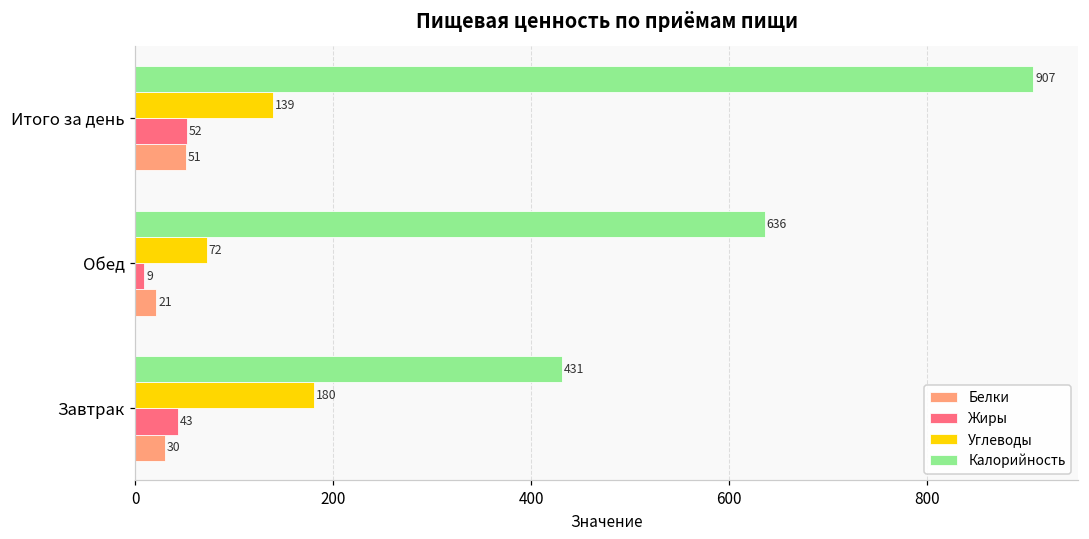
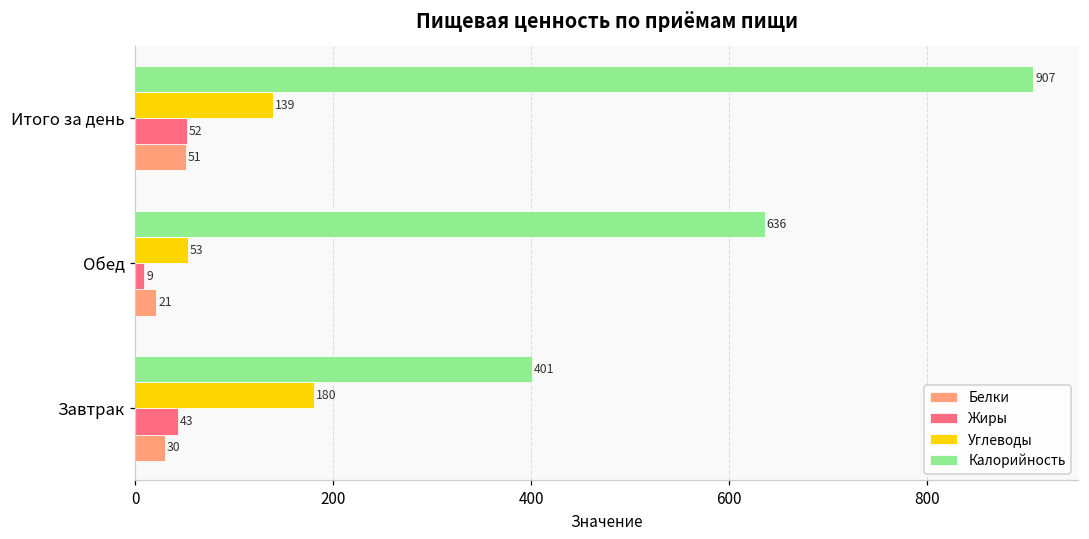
Углеводы, Обед: 72 -> 53
Калорийность, Завтрак: 431 -> 401
